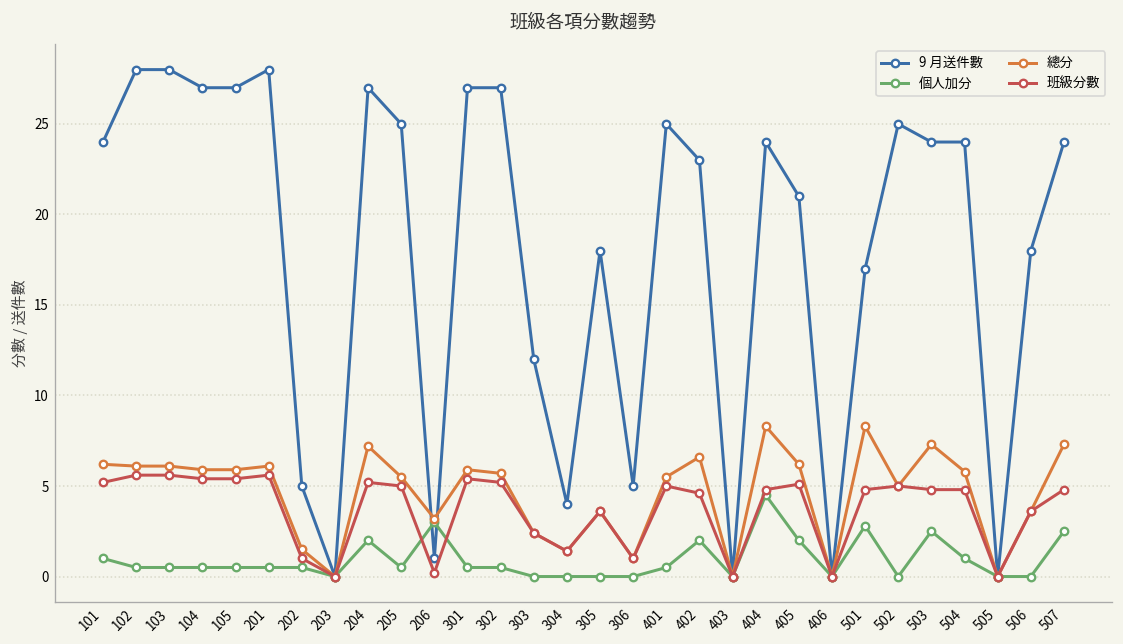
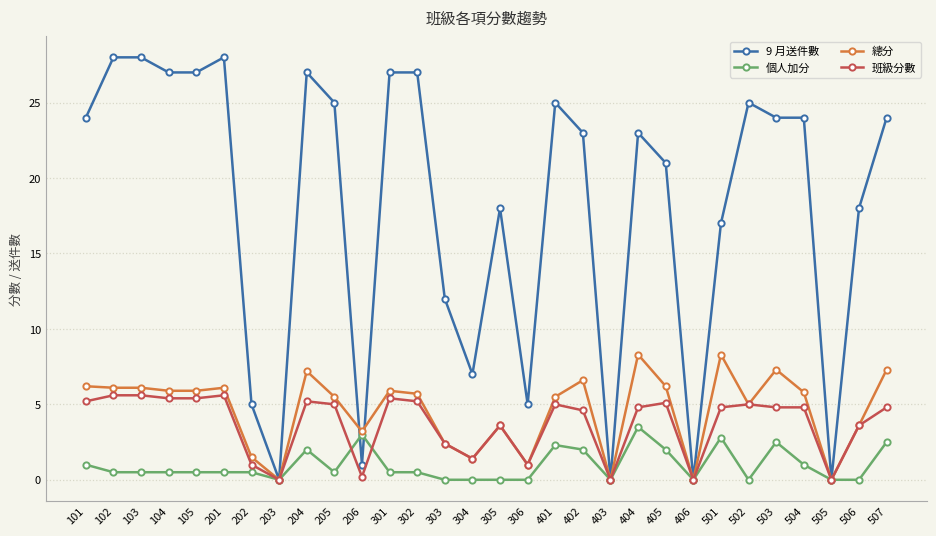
9 月送件數, 304: 4 -> 7
個人加分, 401: 0.5 -> 2.3
9 月送件數, 404: 24 -> 23
個人加分, 404: 4.5 -> 3.5
